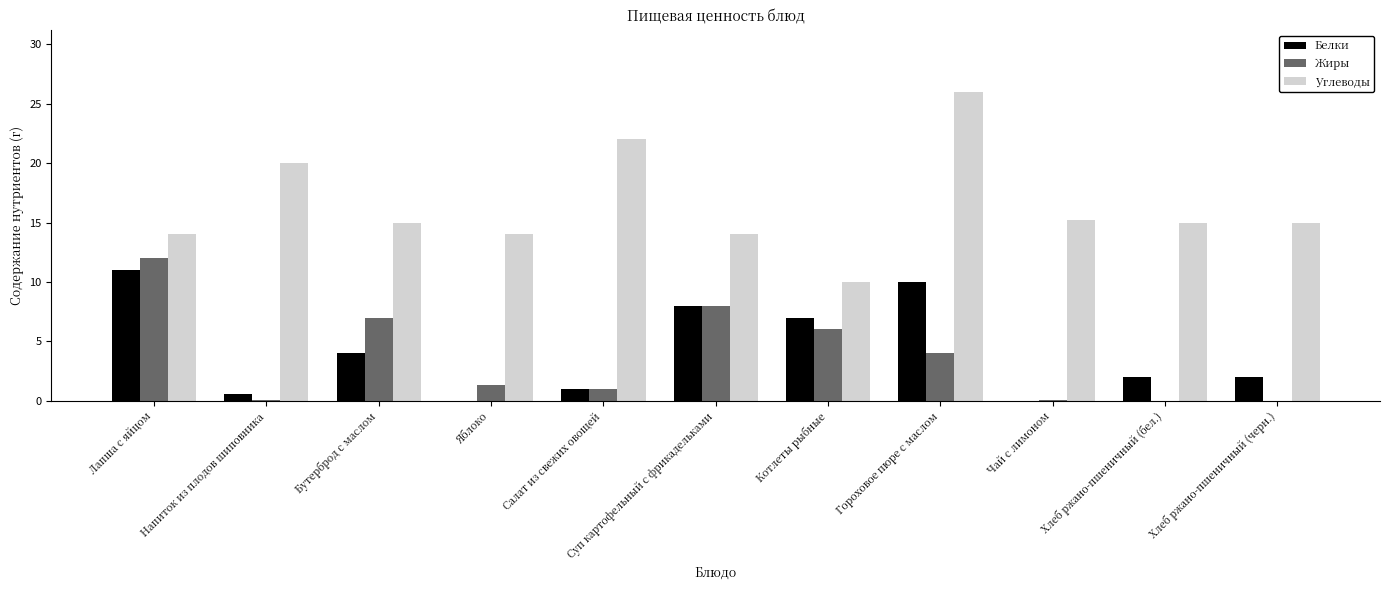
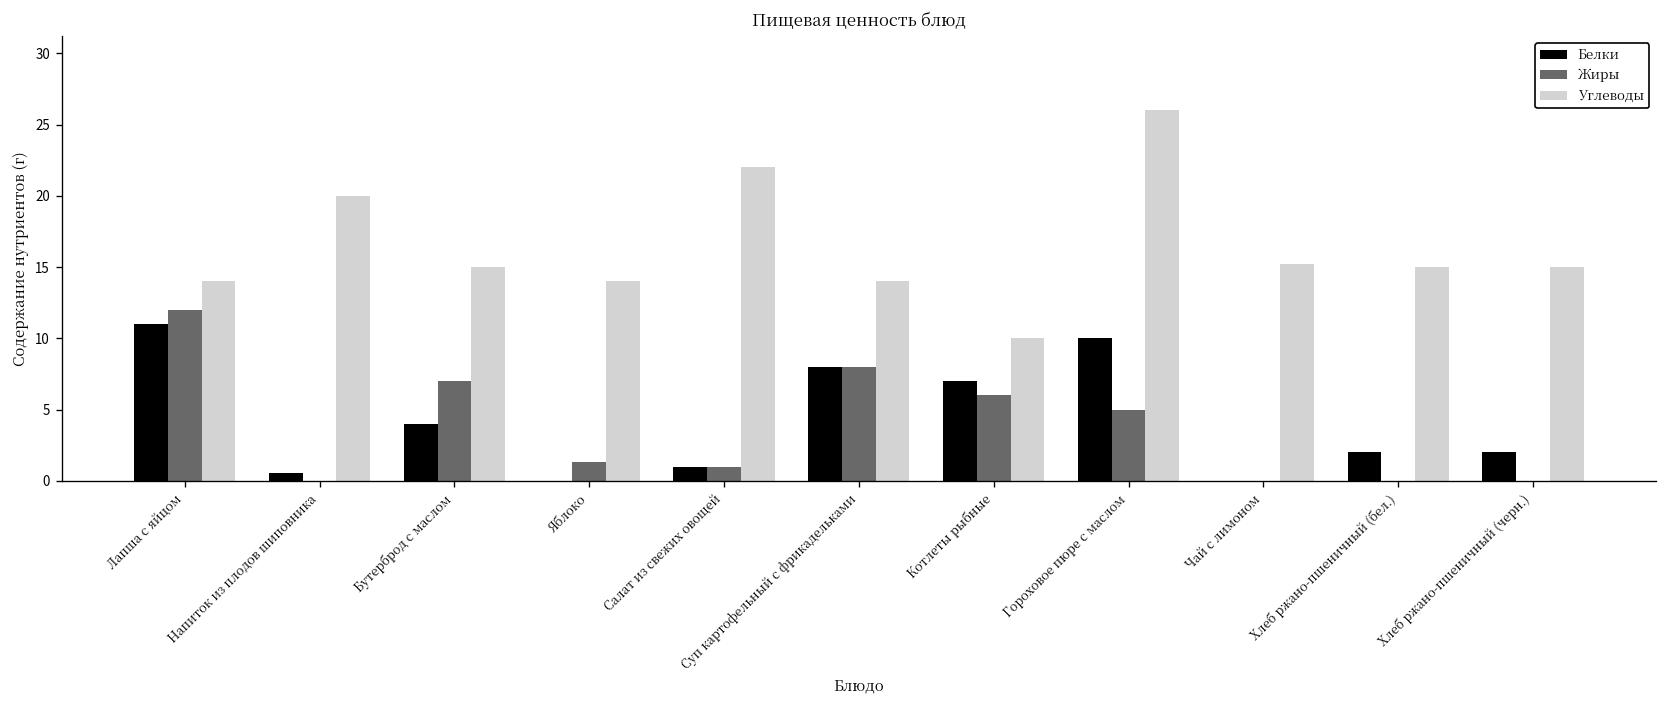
Жиры, Гороховое пюре с маслом: 4 -> 5
